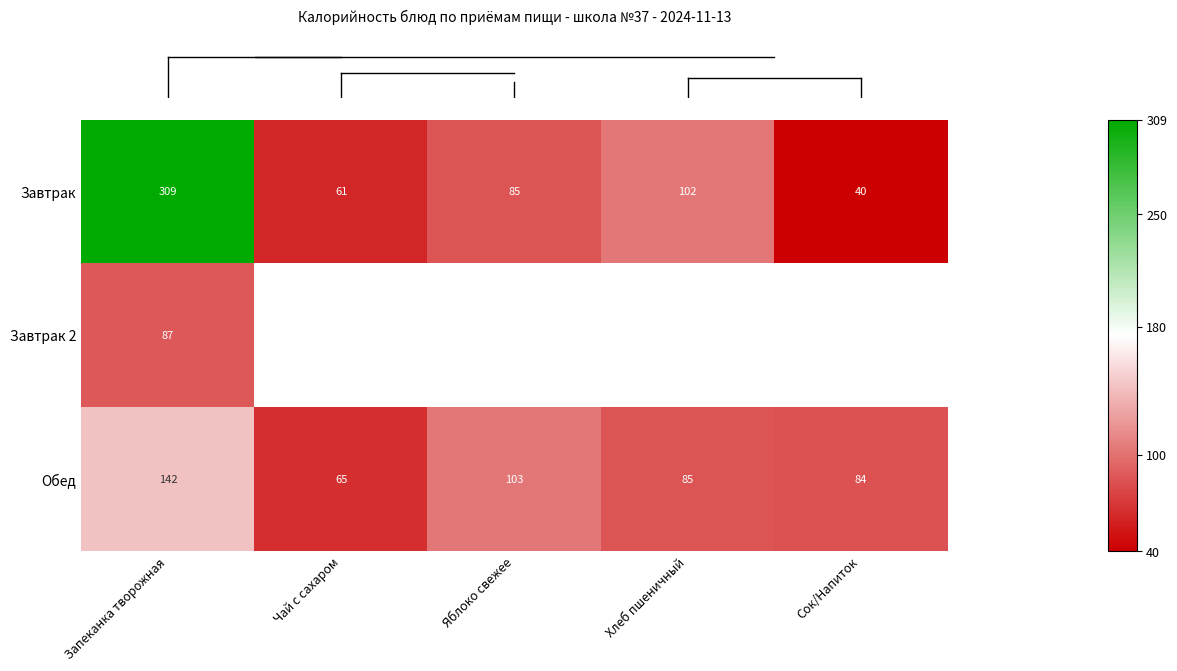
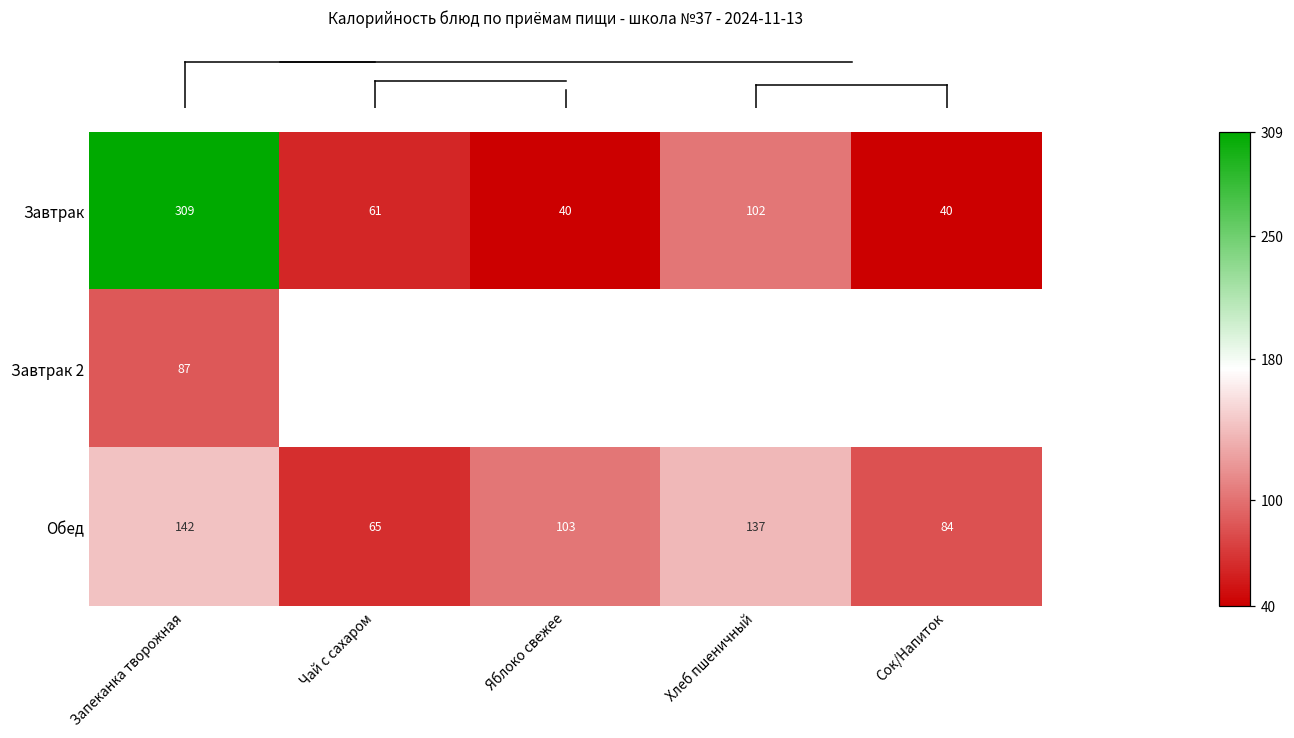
Завтрак, Яблоко свежее: 85 -> 40
Обед, Хлеб пшеничный: 85 -> 137
